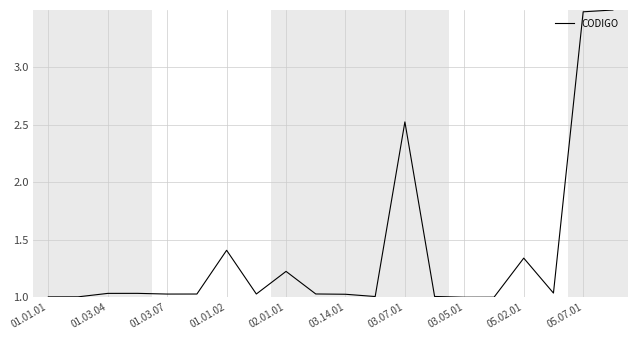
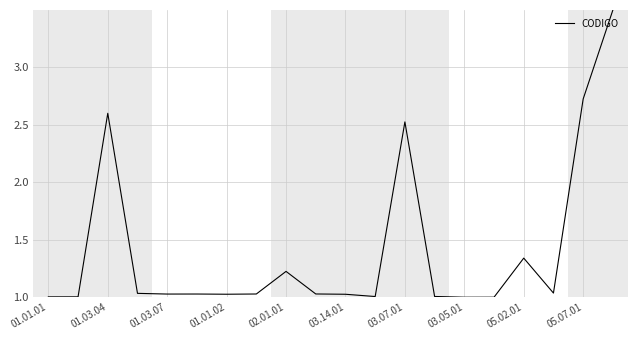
01.03.04: 1.03 -> 2.60
01.01.02: 1.41 -> 1.03
05.07.01: 3.48 -> 2.73
